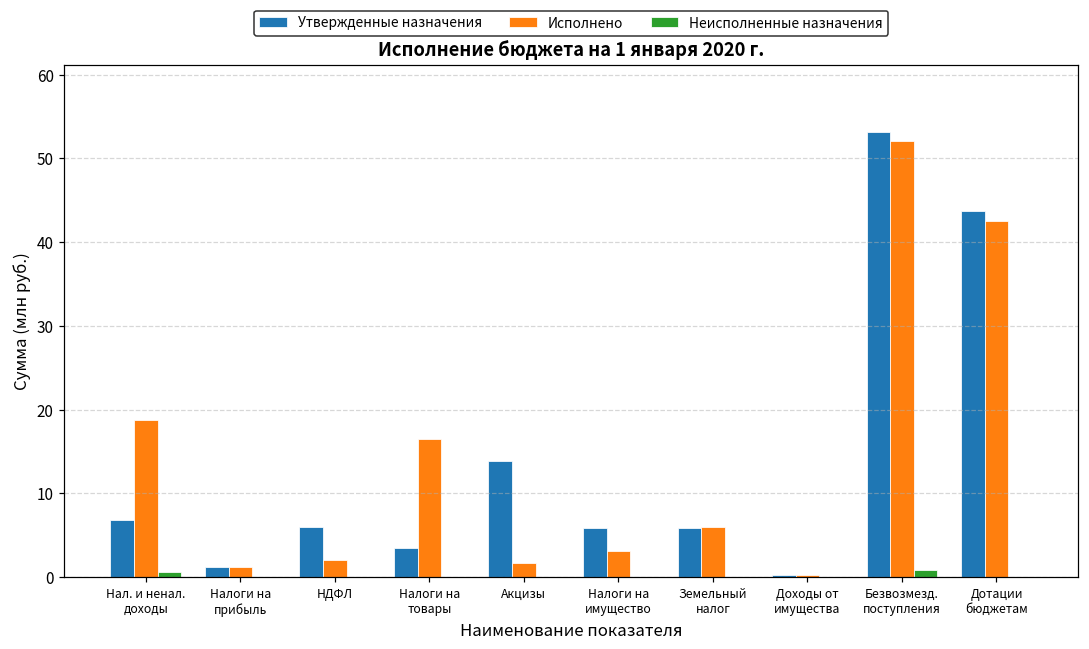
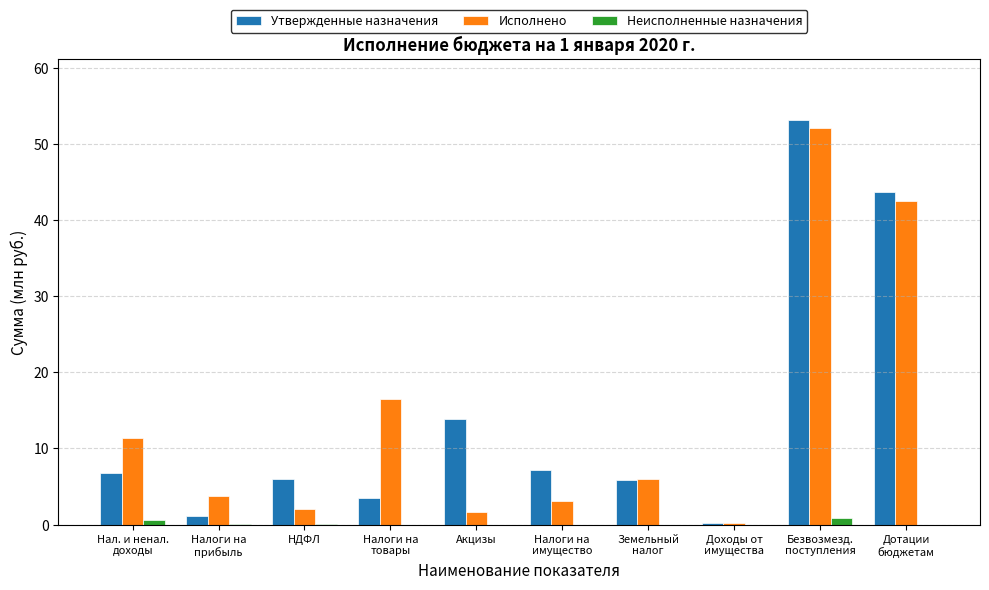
Исполнено, Нал. и ненал. доходы: 19 -> 11
Исполнено, Налоги на прибыль: 1 -> 4
Утвержденные назначения, Налоги на имущество: 6 -> 7
